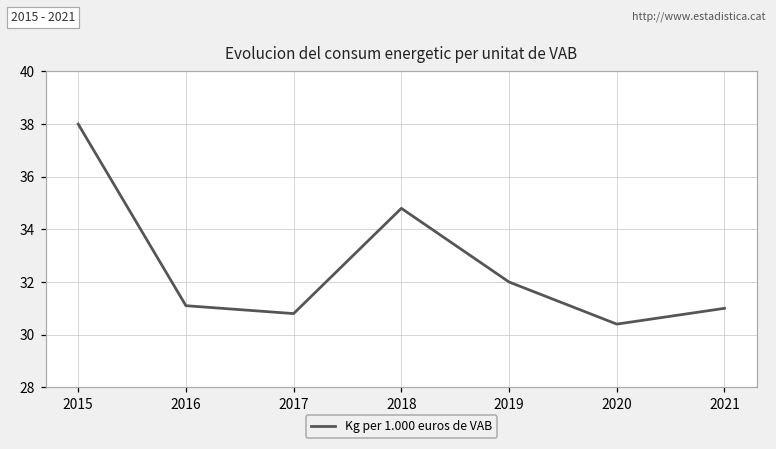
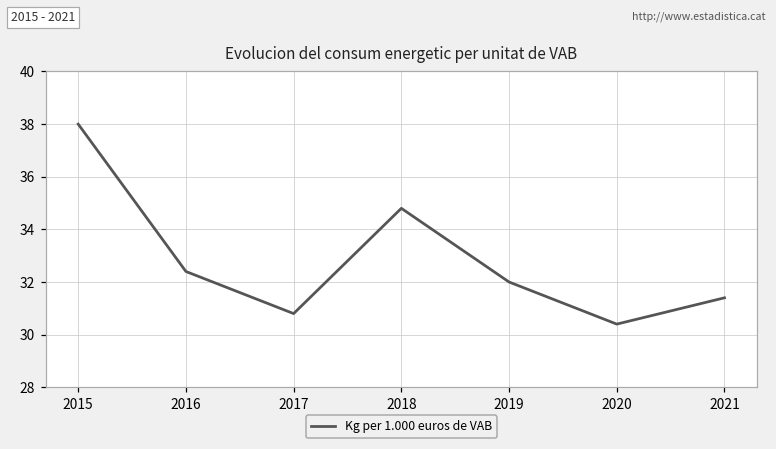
2016: 31.1 -> 32.4
2021: 31.0 -> 31.4
